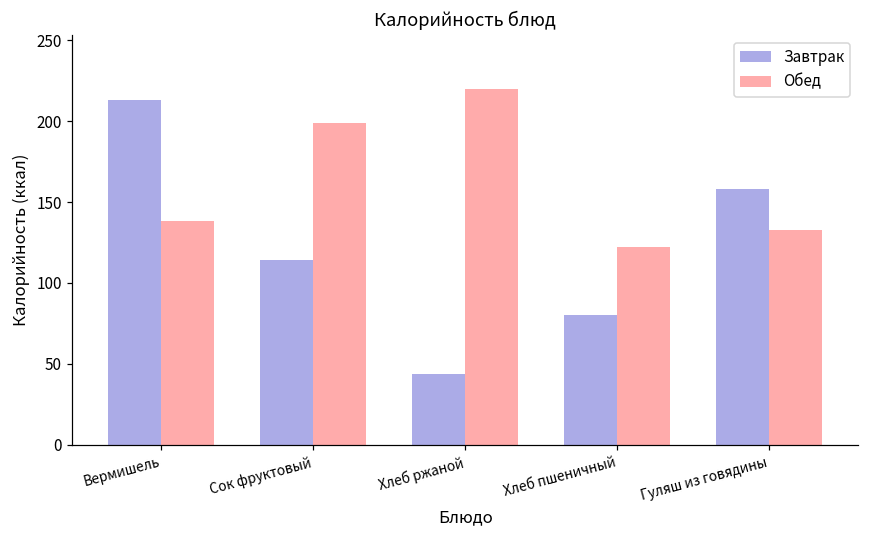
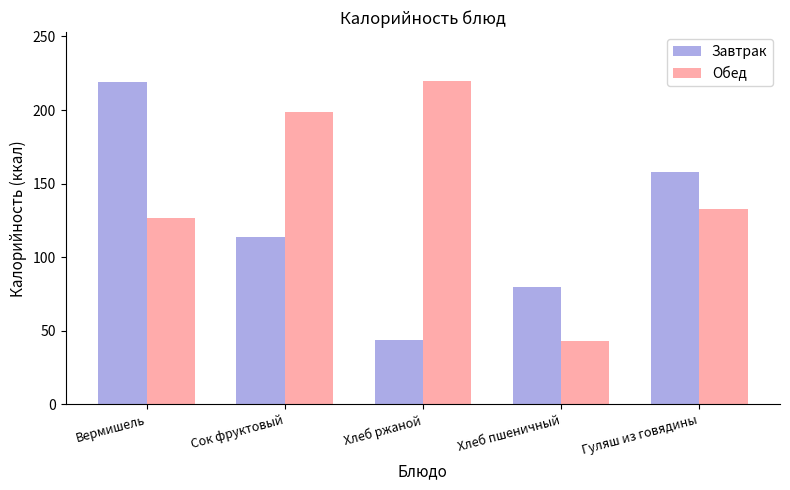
Завтрак, Вермишель: 213 -> 219
Обед, Вермишель: 138 -> 127
Обед, Хлеб пшеничный: 122 -> 43
